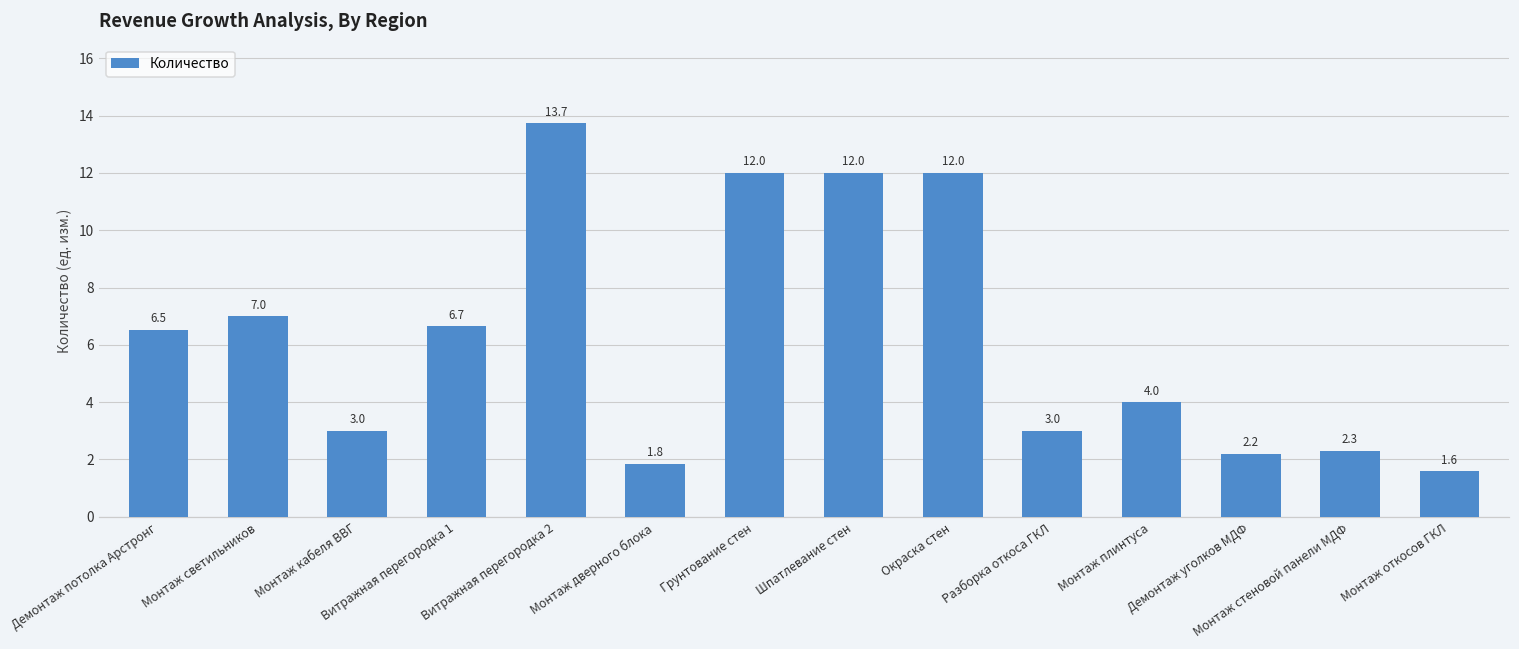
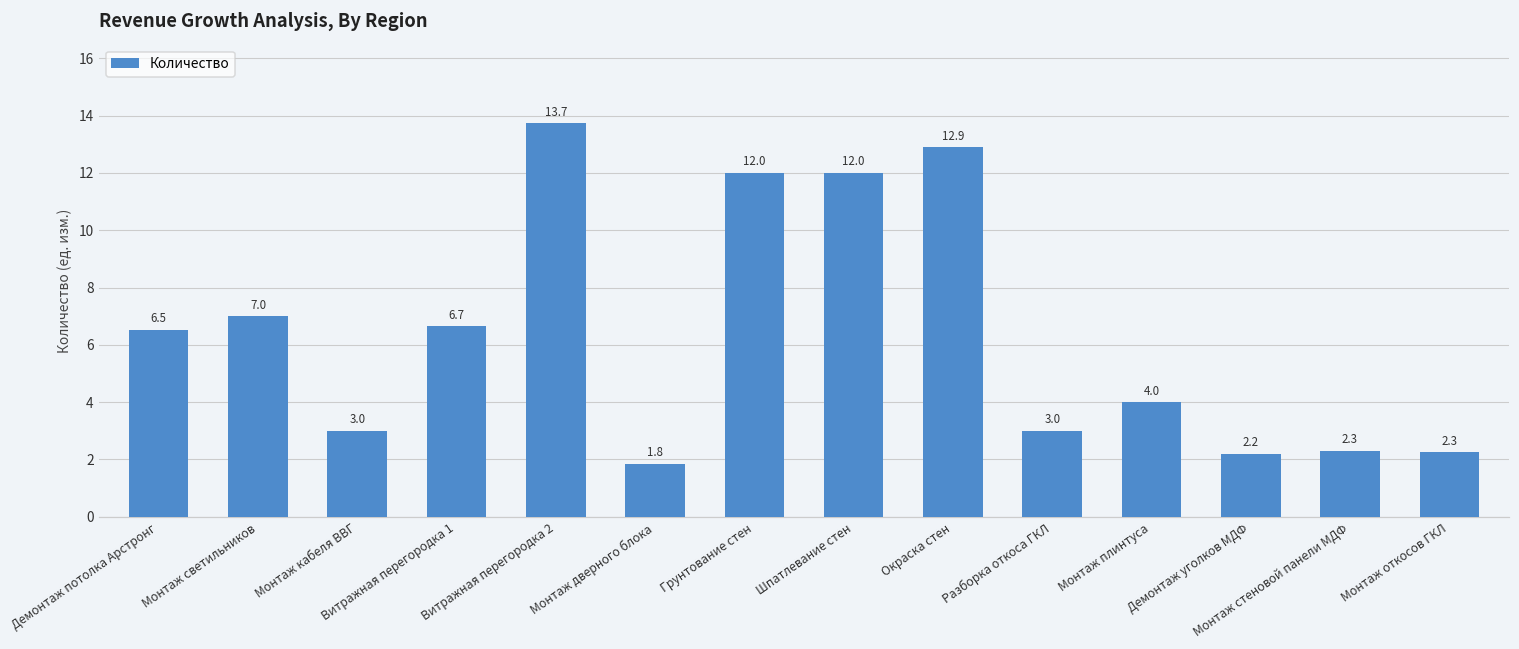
Окраска стен: 12.0 -> 12.9
Монтаж откосов ГКЛ: 1.6 -> 2.3
